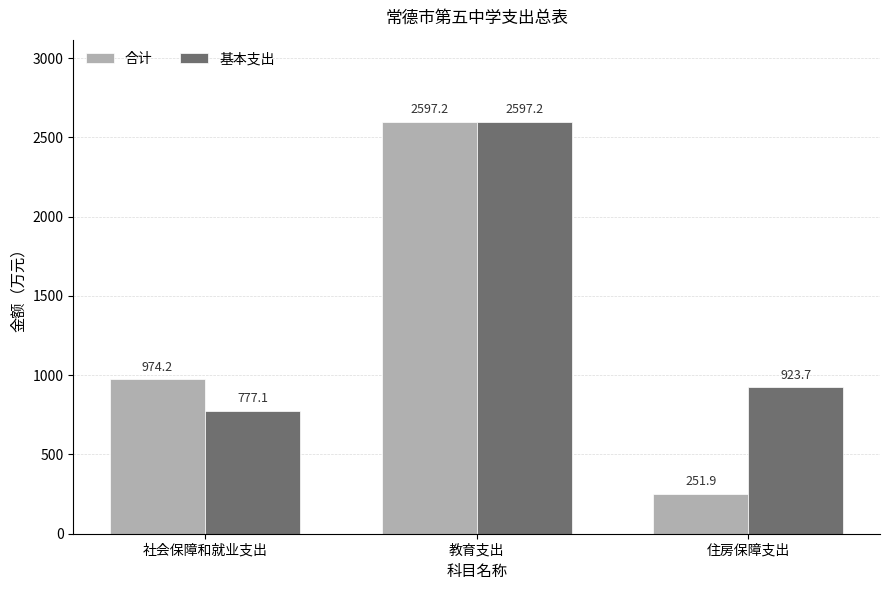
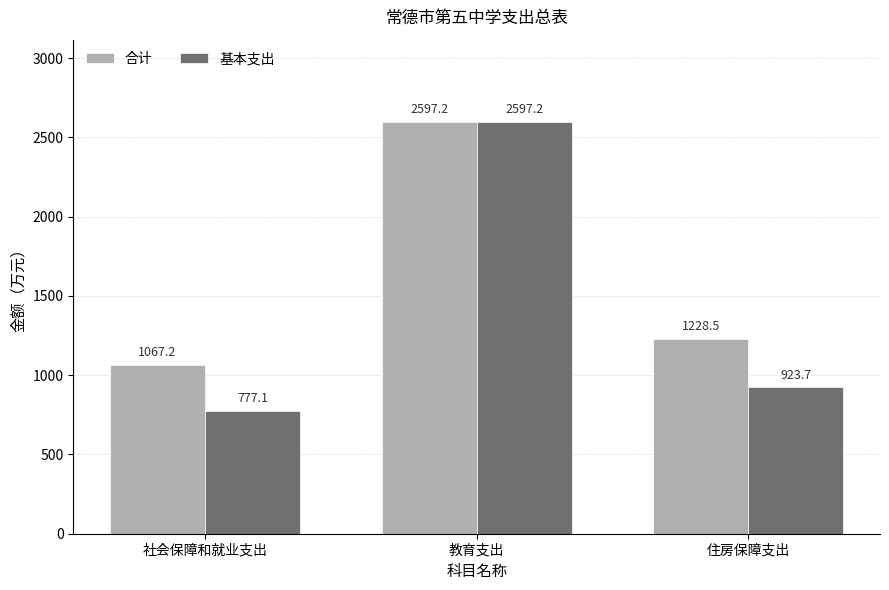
合计, 社会保障和就业支出: 974.2 -> 1067.2
合计, 住房保障支出: 251.9 -> 1228.5
